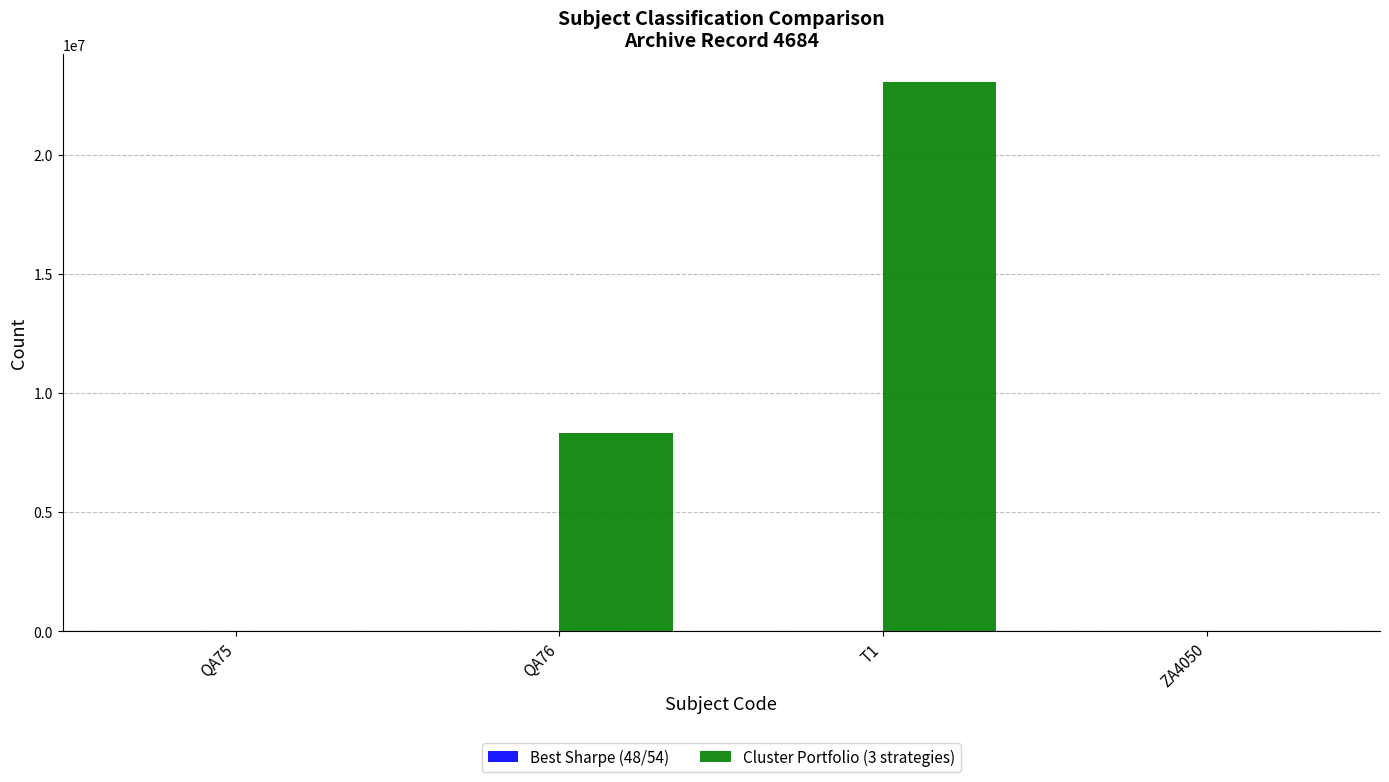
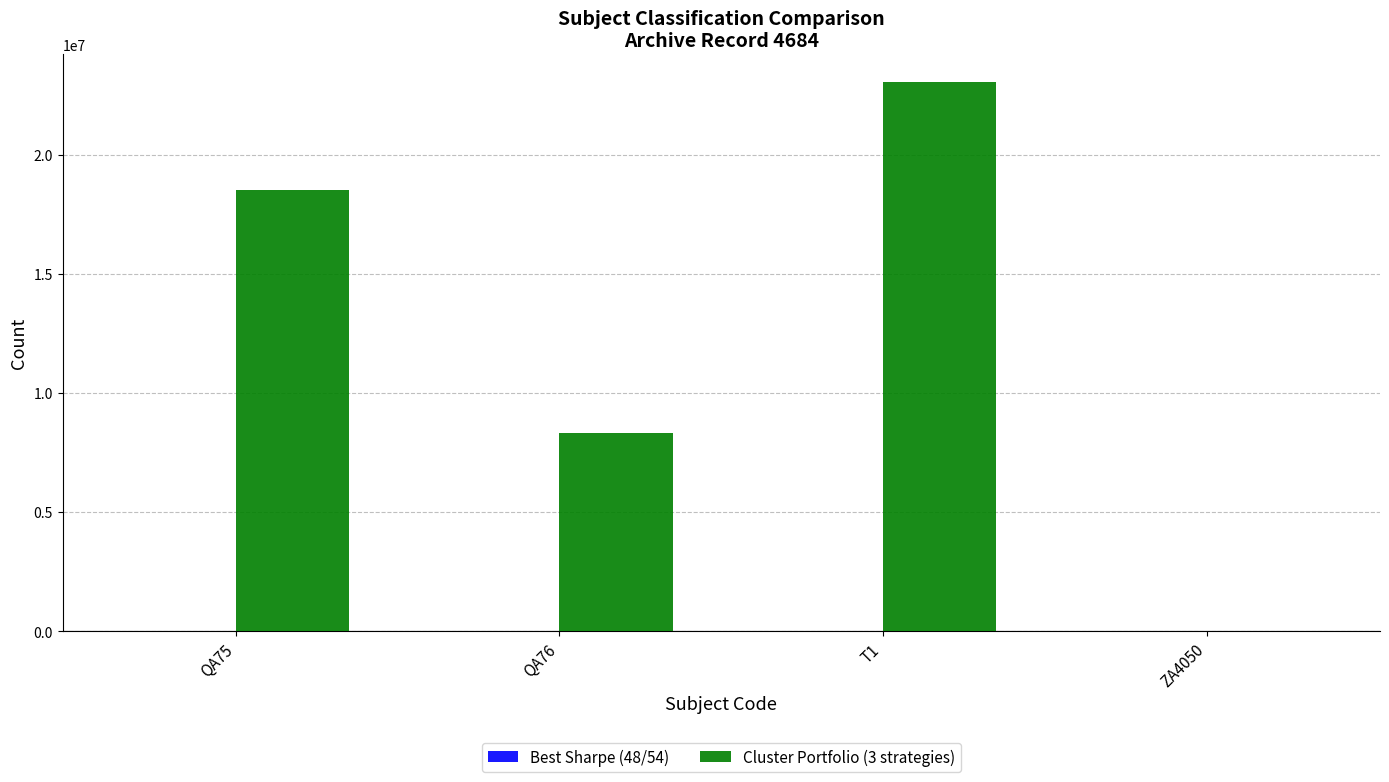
Cluster Portfolio (3 strategies), QA75: 0 -> 18500000
